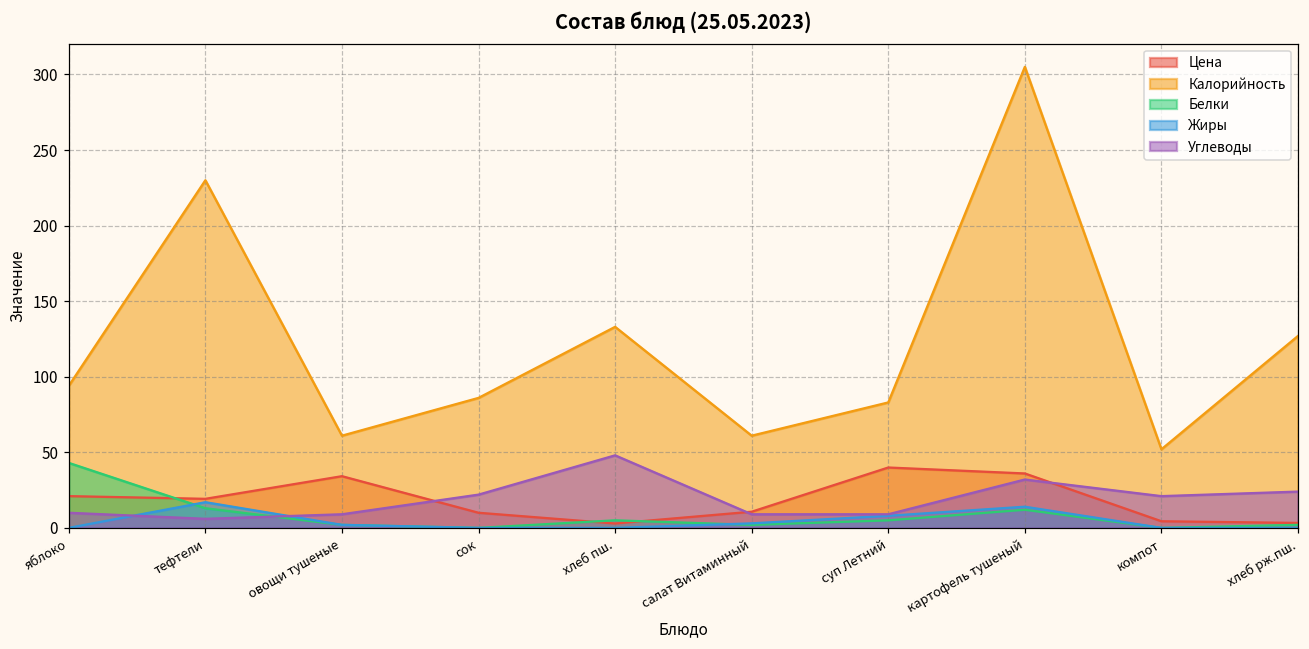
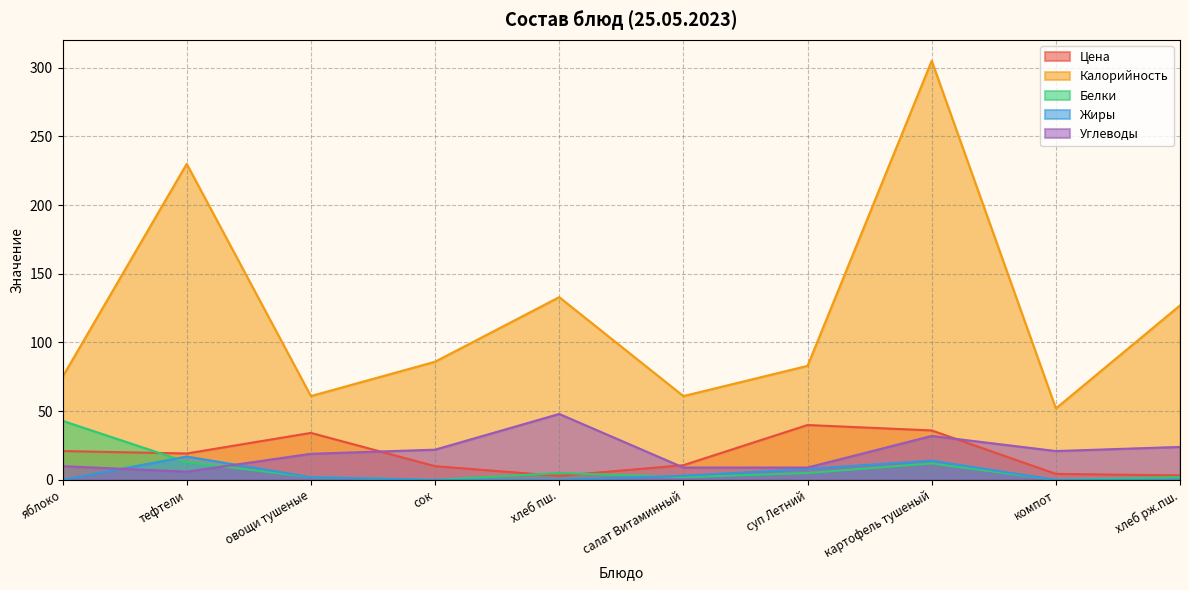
Калорийность, яблоко: 94 -> 75
Углеводы, овощи тушеные: 9 -> 19
